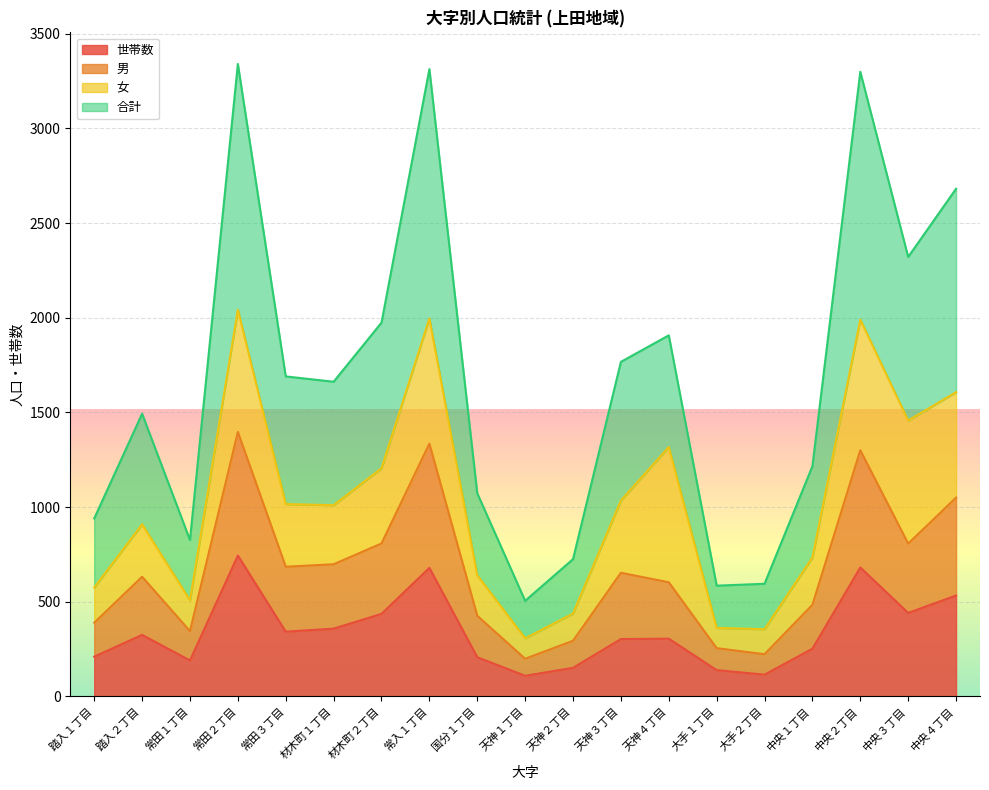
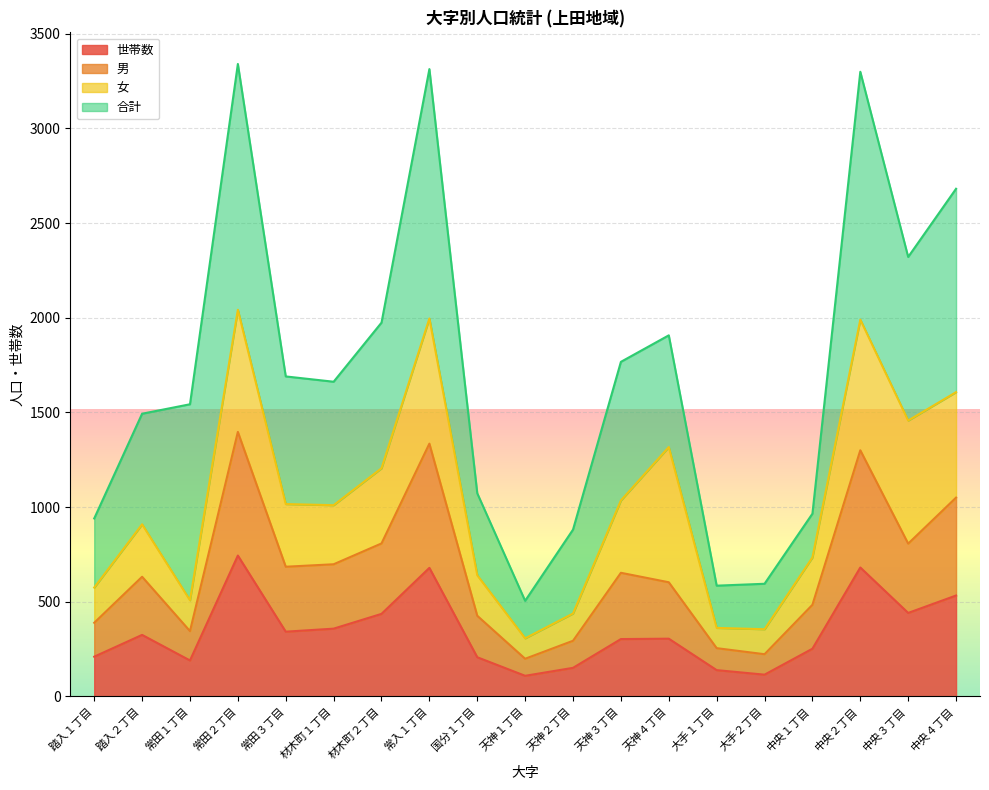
合計, 常田１丁目: 320 -> 1040
合計, 天神２丁目: 290 -> 440
合計, 中央１丁目: 480 -> 230
